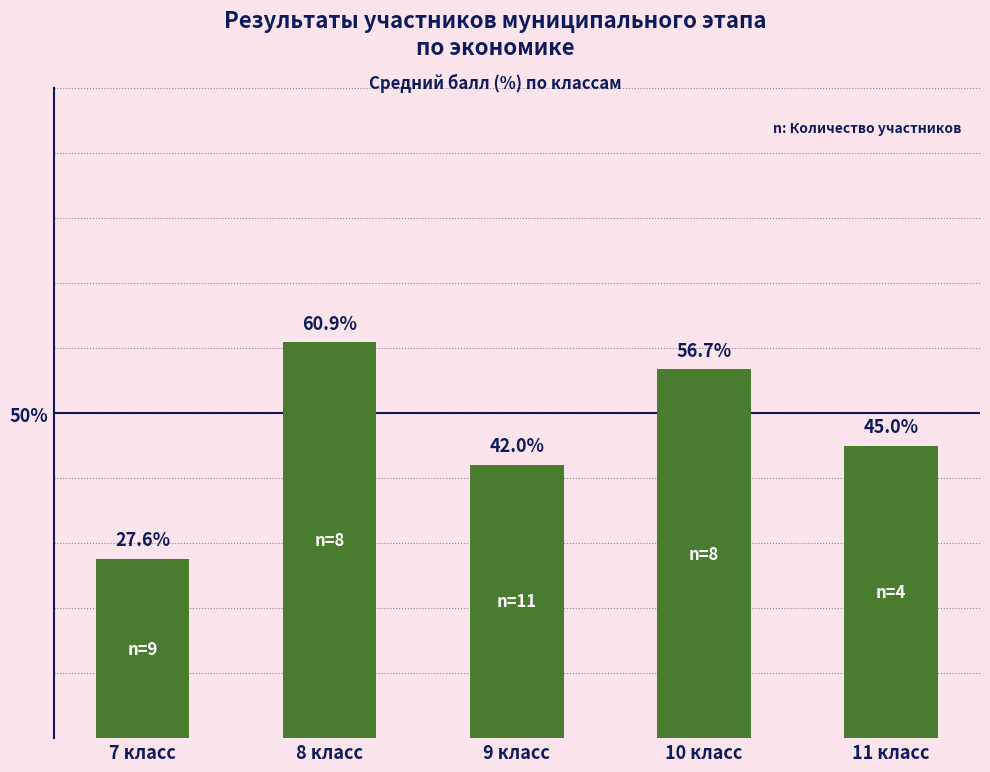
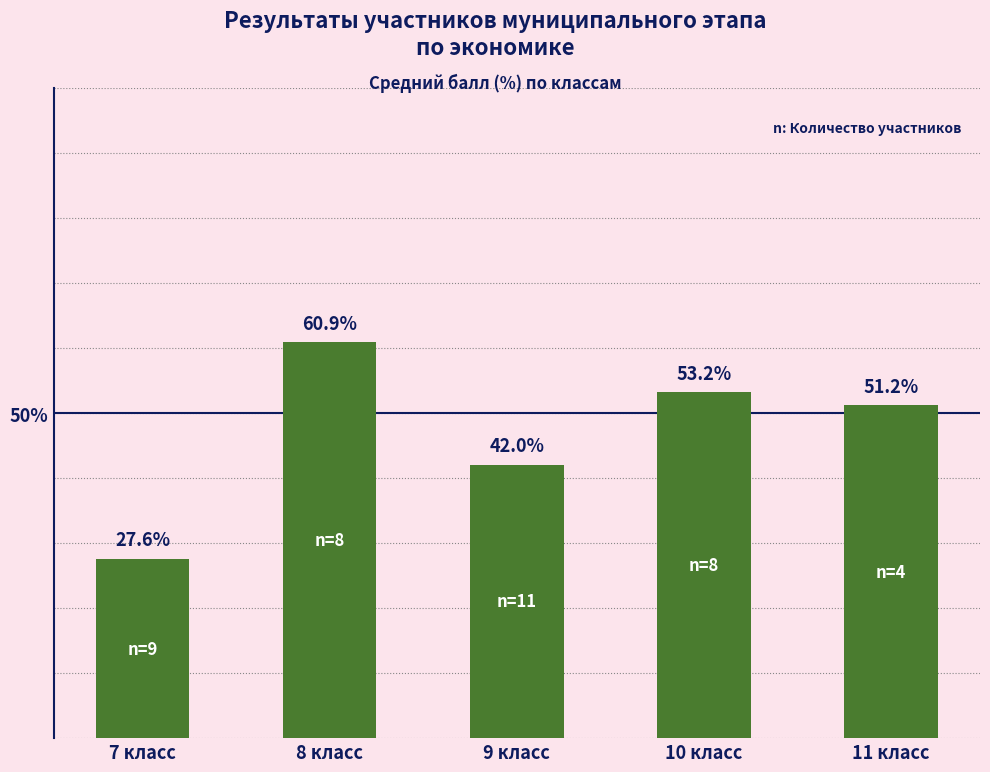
10 класс: 56.7% -> 53.2%
11 класс: 45.0% -> 51.2%
